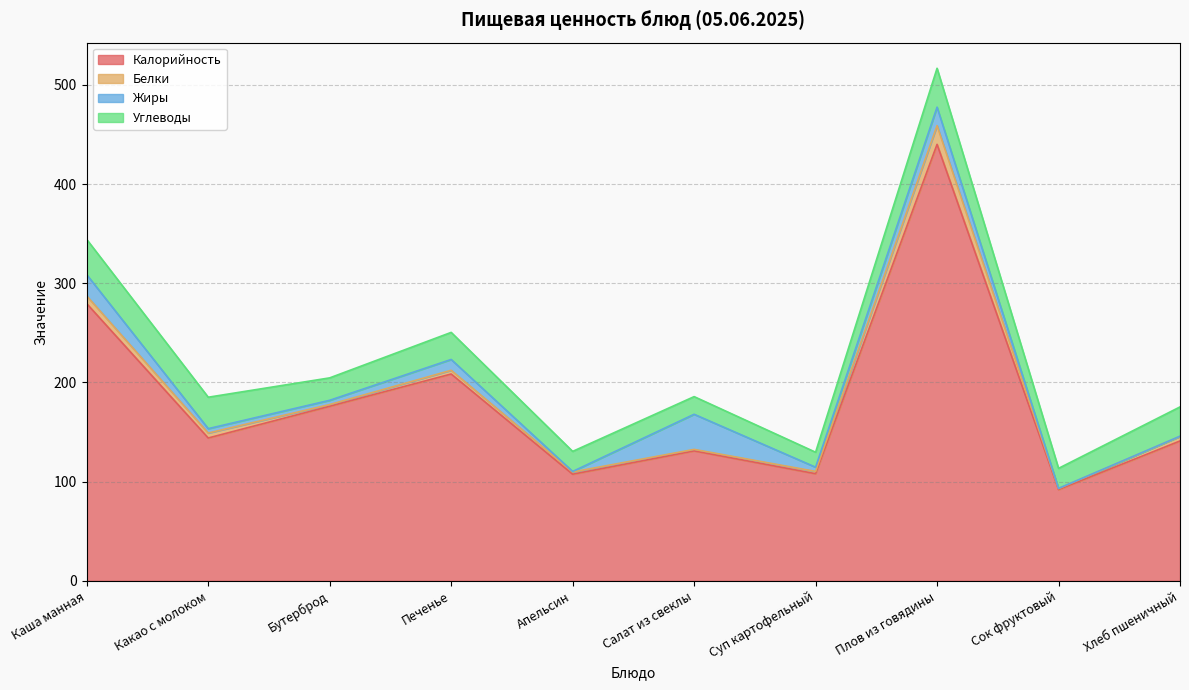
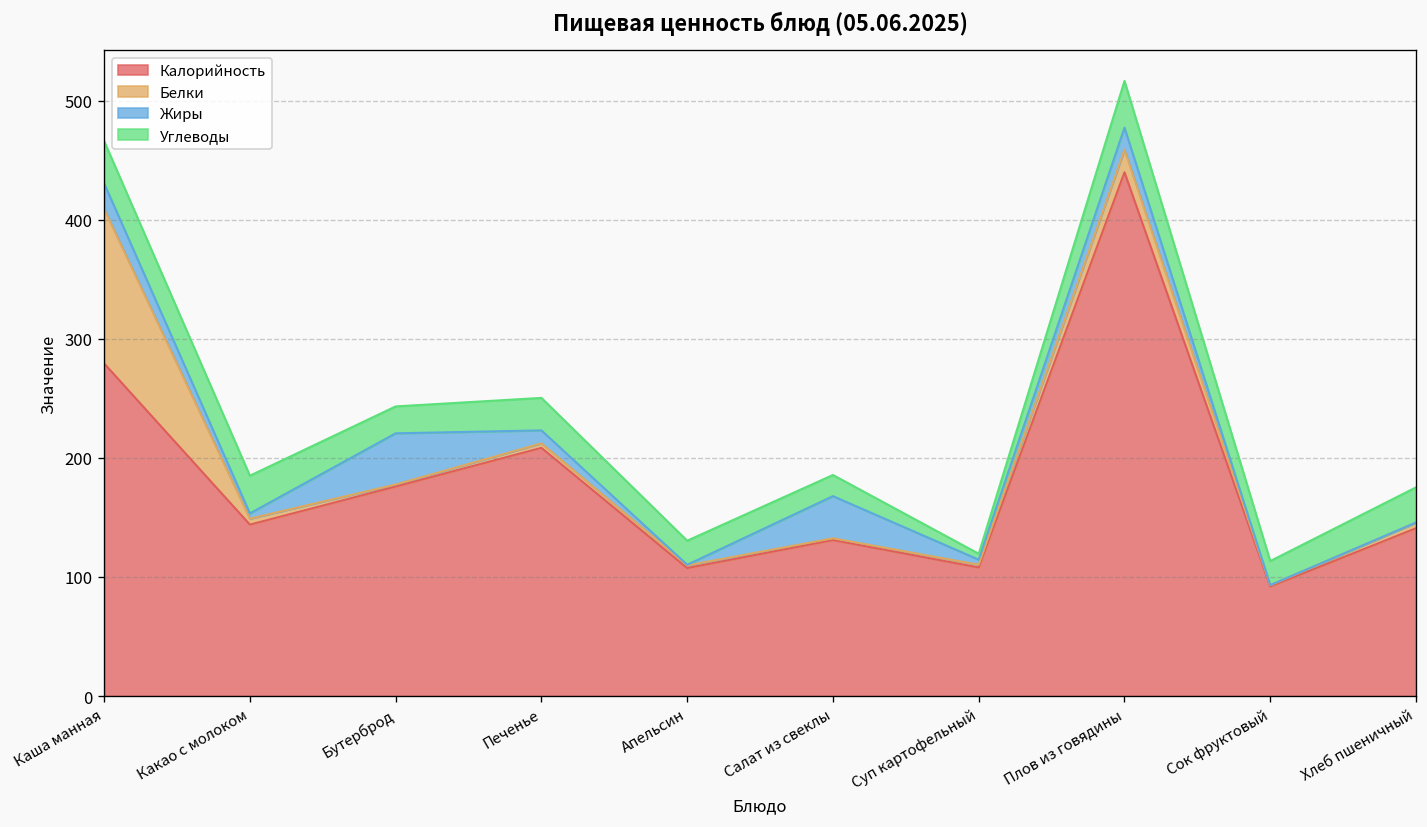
Белки, Каша манная: 10 -> 130
Жиры, Бутерброд: 0 -> 40
Углеводы, Суп картофельный: 20 -> 10
